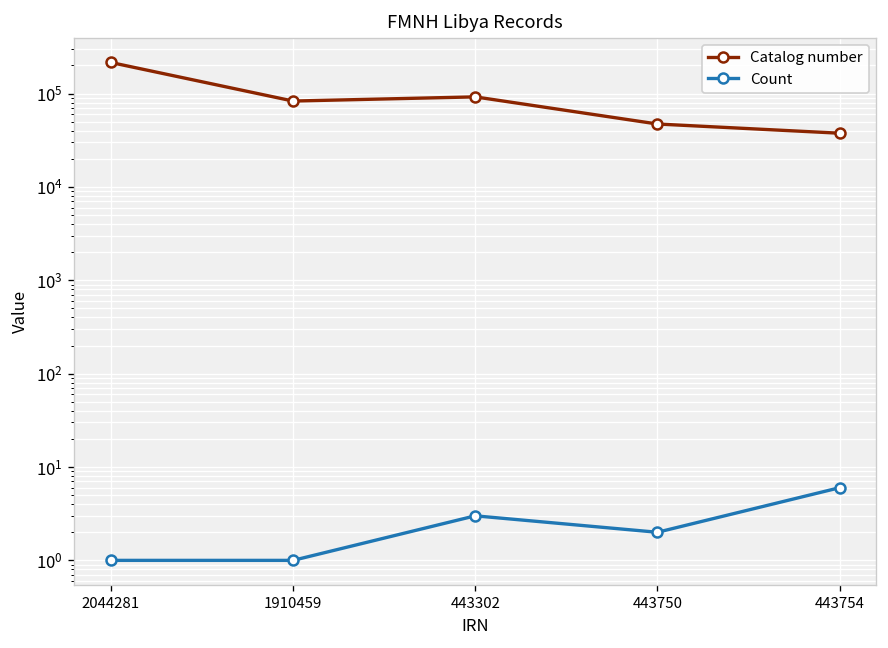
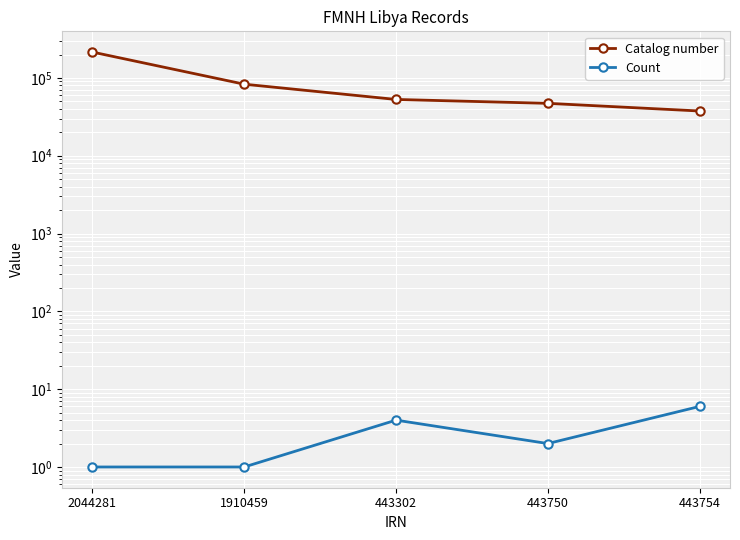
Catalog number, 443302: 90000 -> 50000
Count, 443302: 3 -> 4
